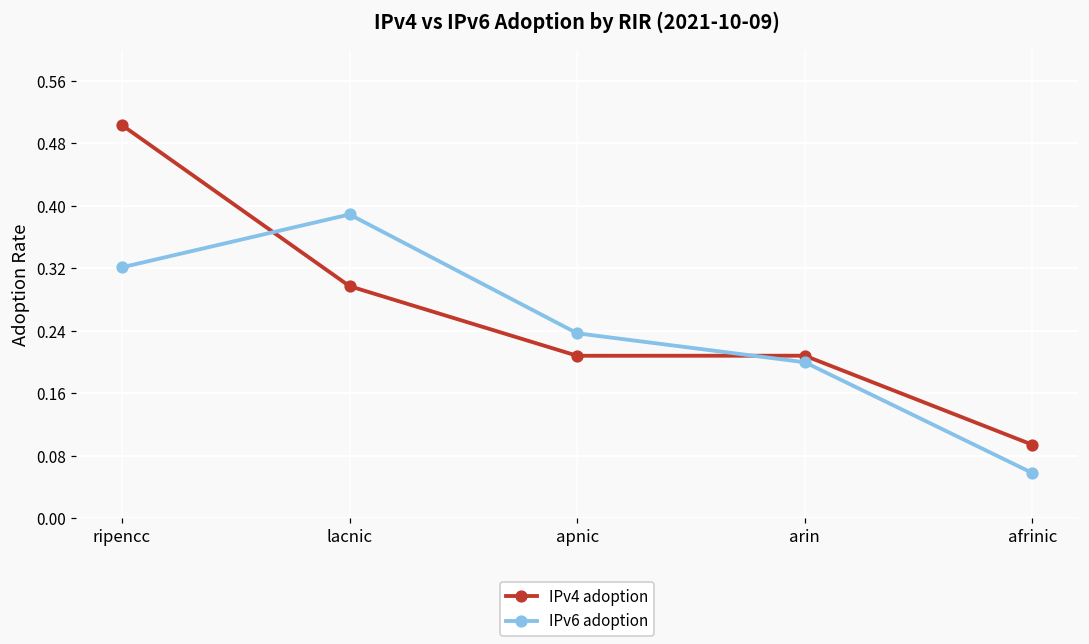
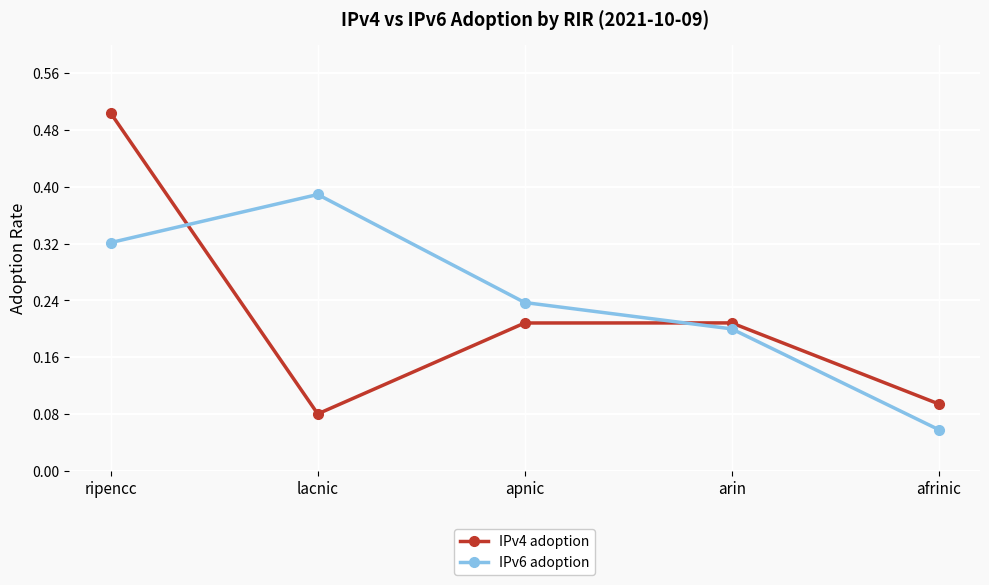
IPv4 adoption, lacnic: 0.30 -> 0.08
